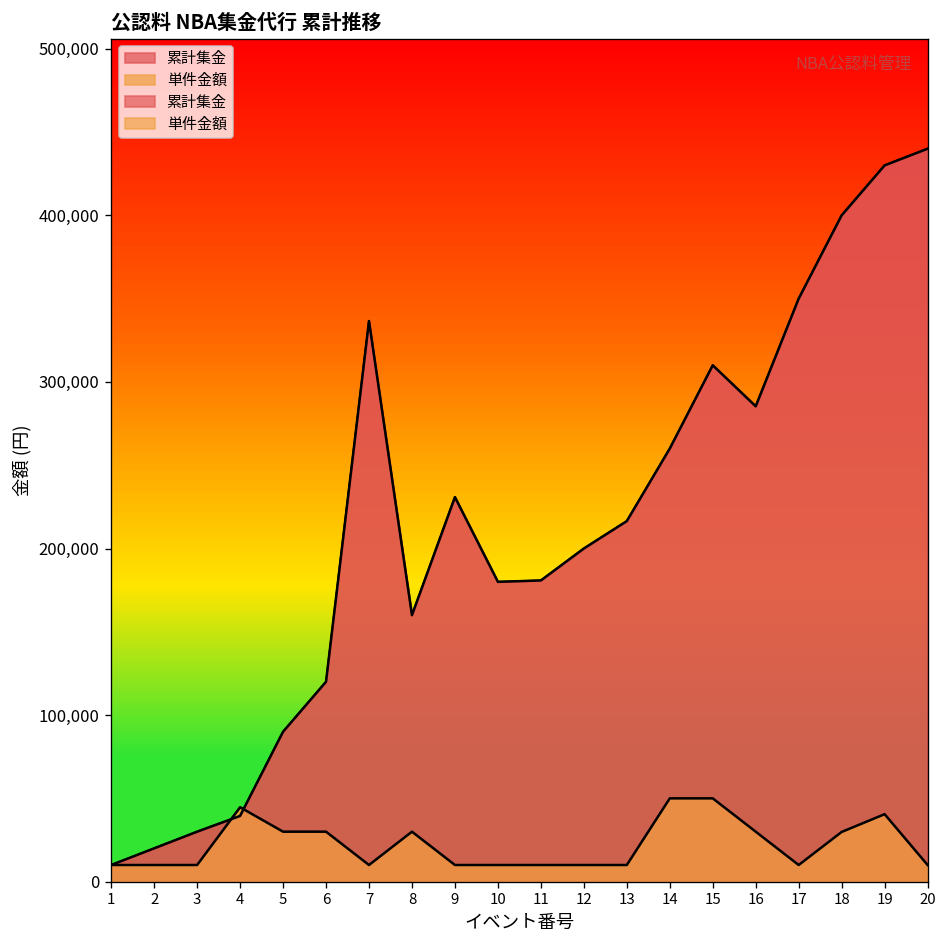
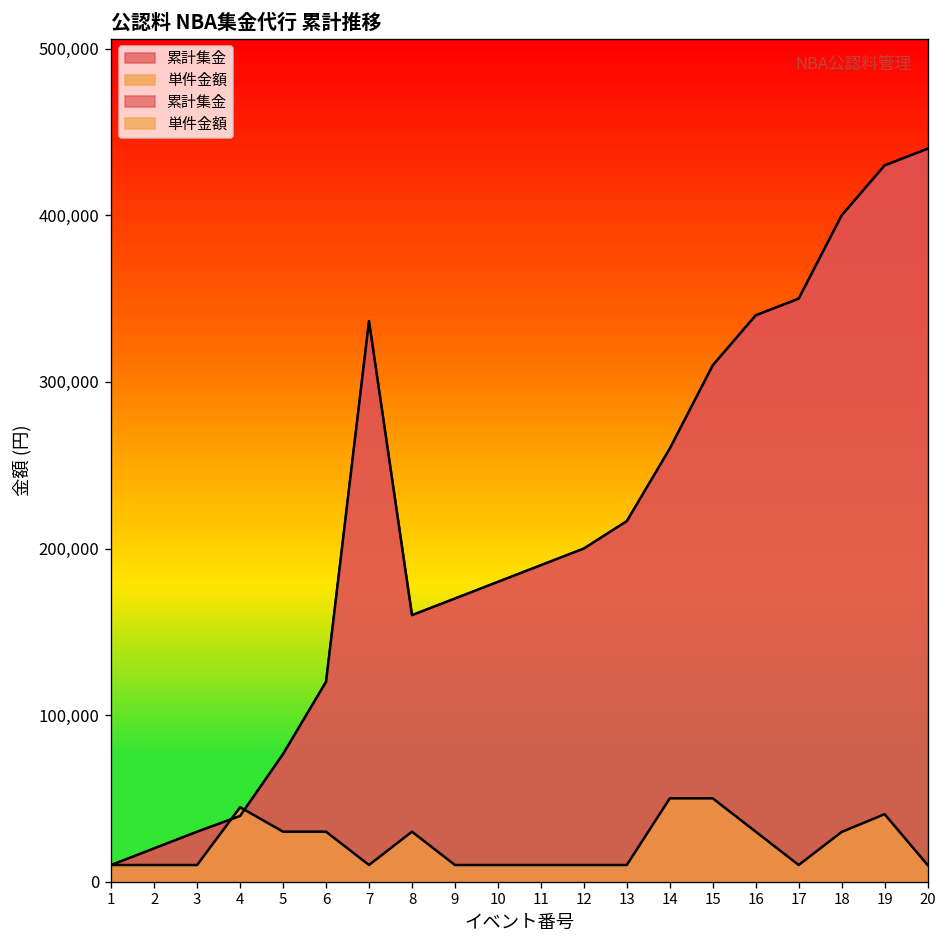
累計集金, 5: 90,000 -> 77,000
累計集金, 9: 231,000 -> 170,000
累計集金, 11: 181,000 -> 190,000
累計集金, 16: 285,000 -> 340,000
